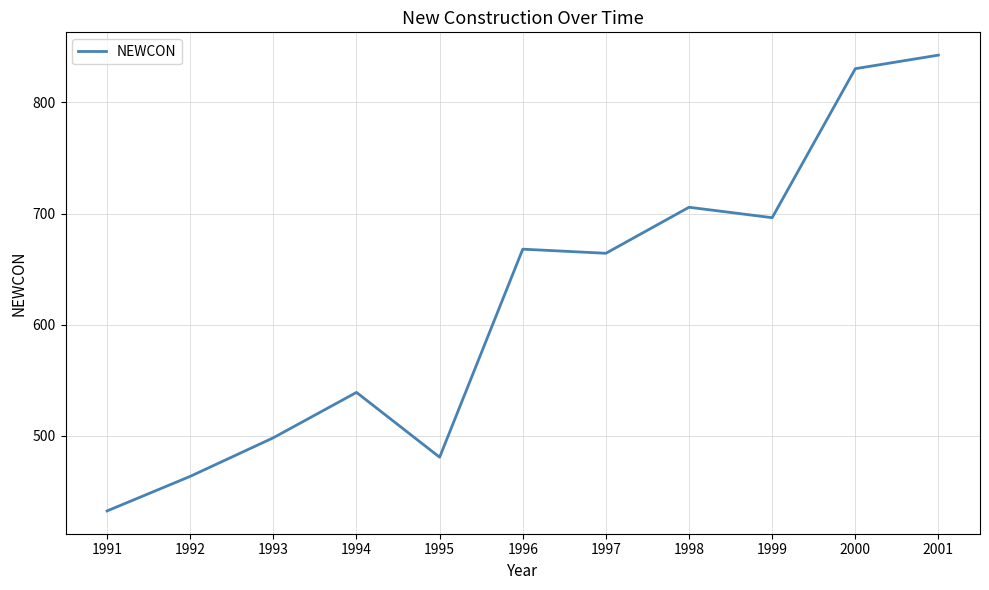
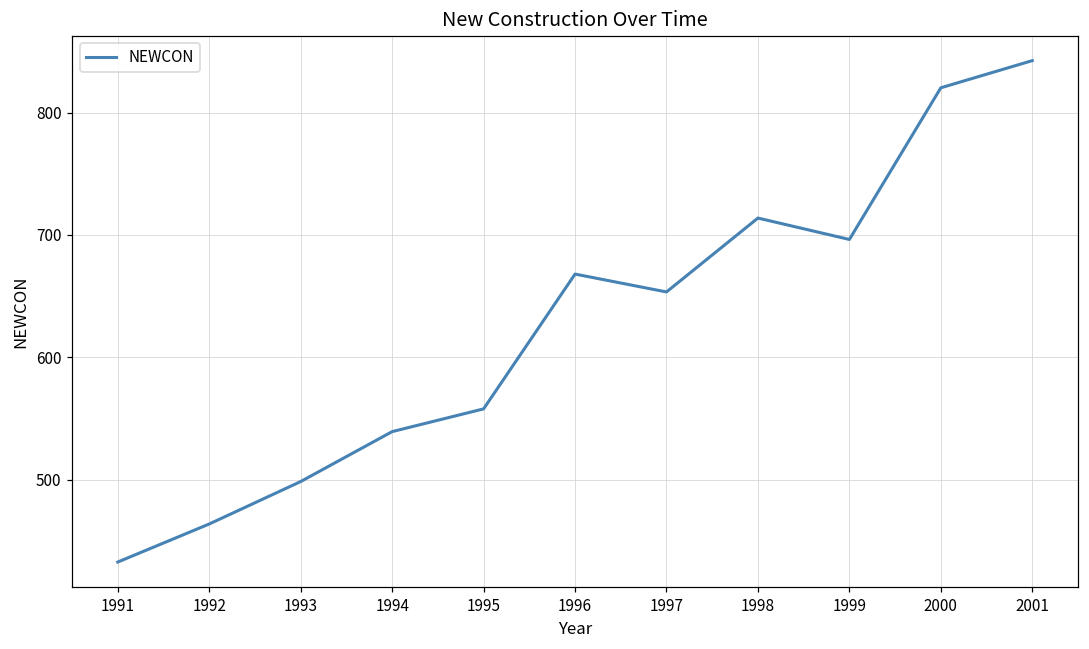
1995: 481 -> 558
1997: 664 -> 653
1998: 706 -> 714
2000: 830 -> 820
